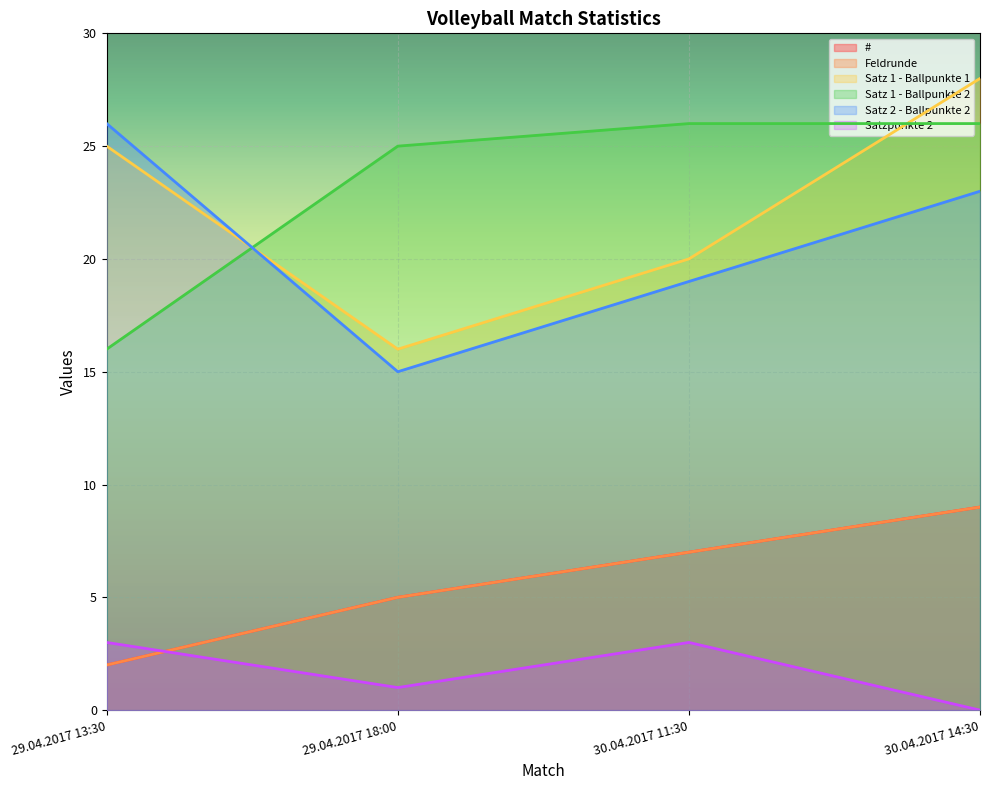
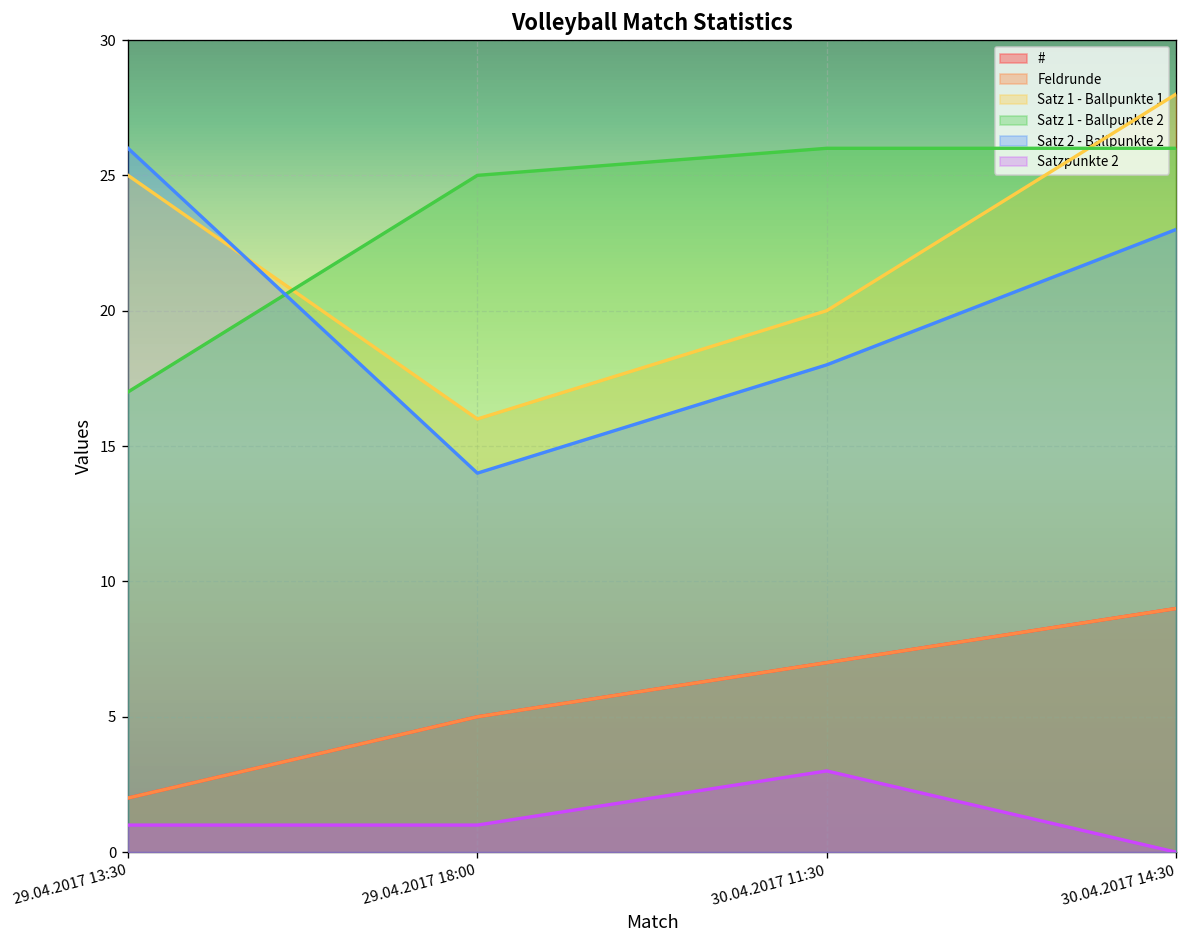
Satz 1 - Ballpunkte 2, 29.04.2017 13:30: 16 -> 17
Satzpunkte 2, 29.04.2017 13:30: 3 -> 1
Satz 2 - Ballpunkte 2, 29.04.2017 18:00: 15 -> 14
Satz 2 - Ballpunkte 2, 30.04.2017 11:30: 19 -> 18
